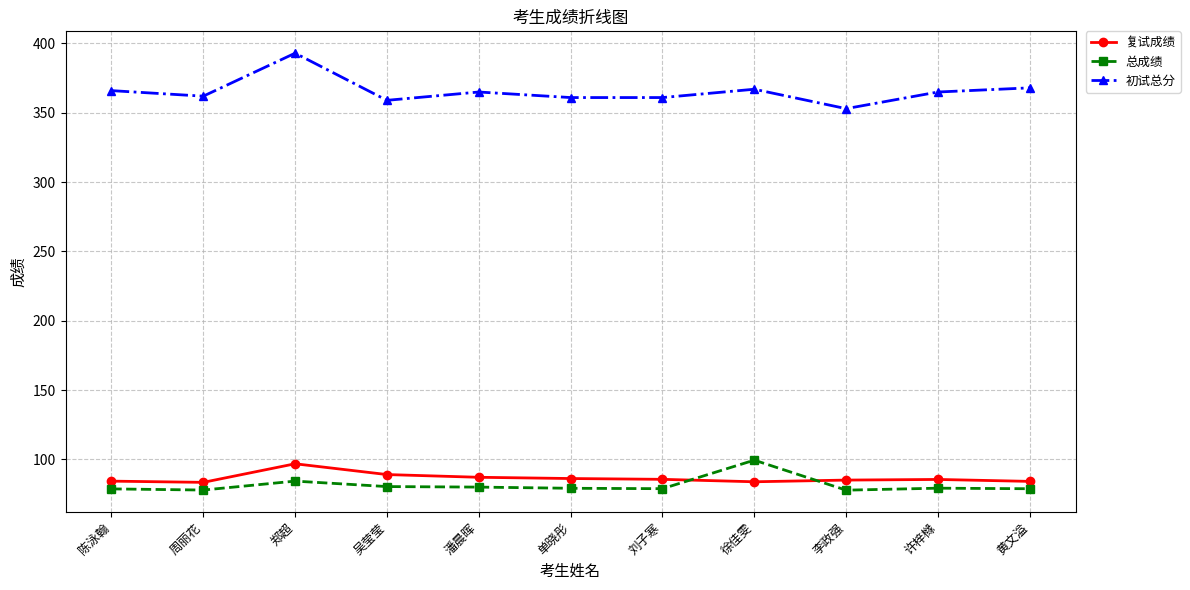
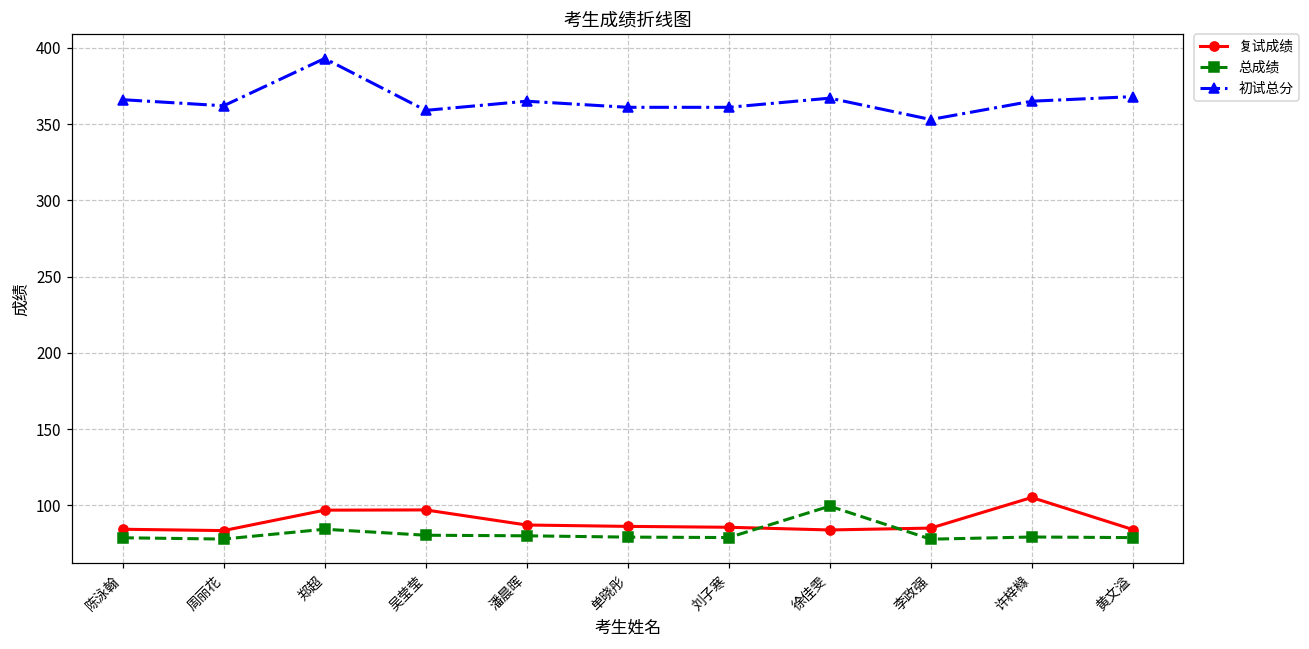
复试成绩, 吴莹莹: 89 -> 97
复试成绩, 许梓橼: 86 -> 105
